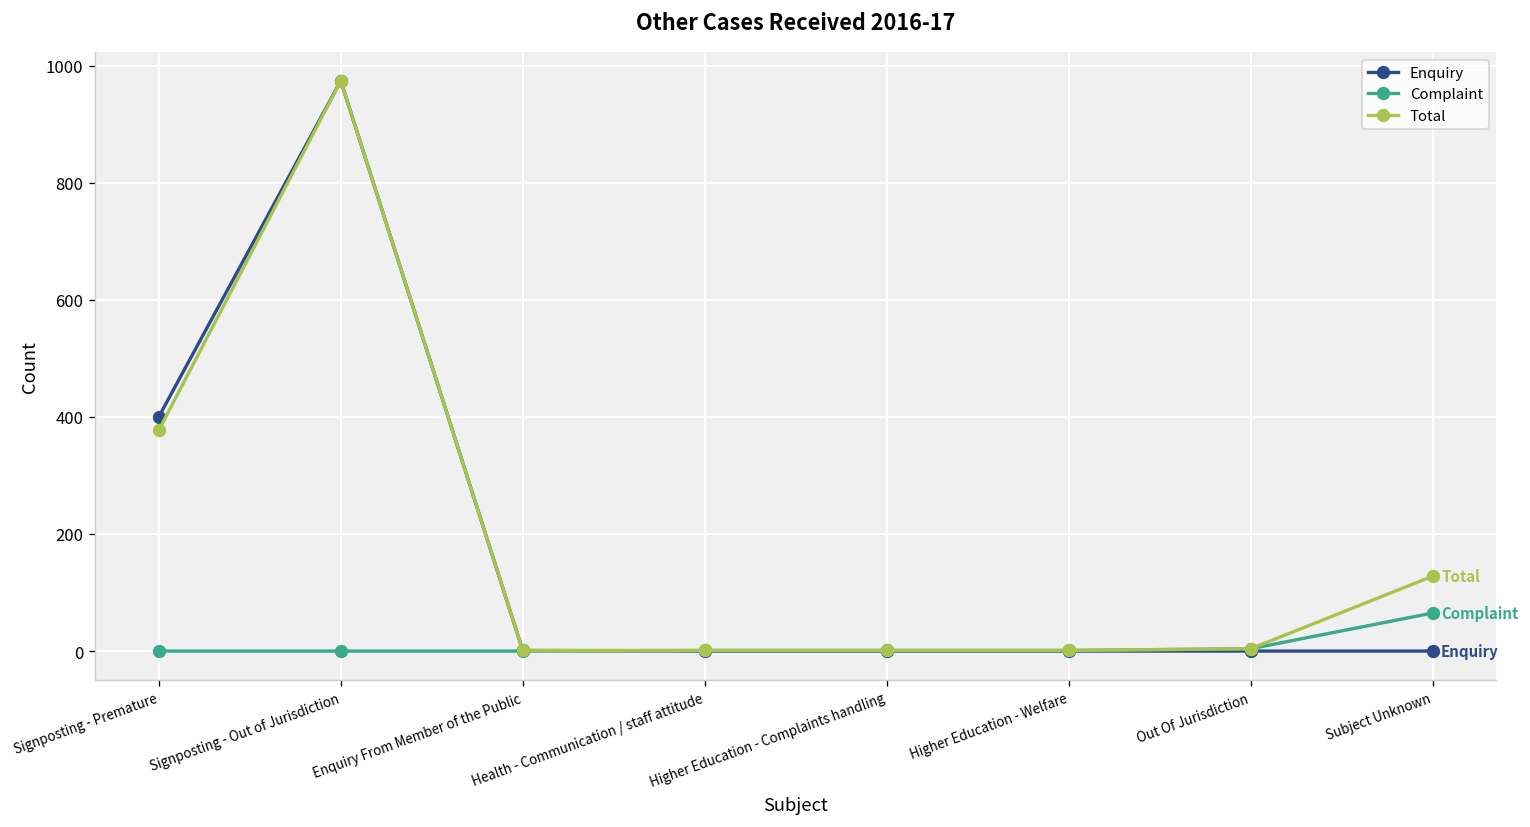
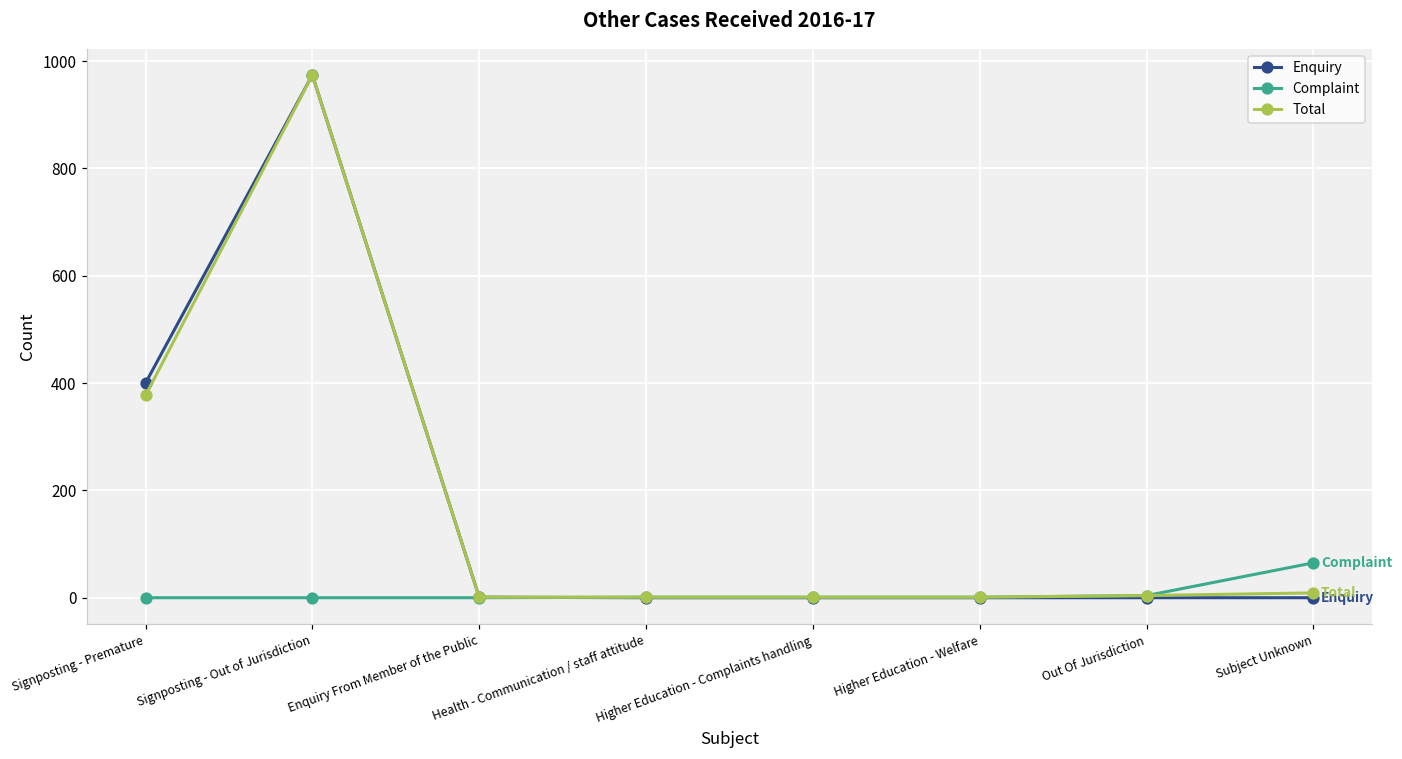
Total, Subject Unknown: 130 -> 10
